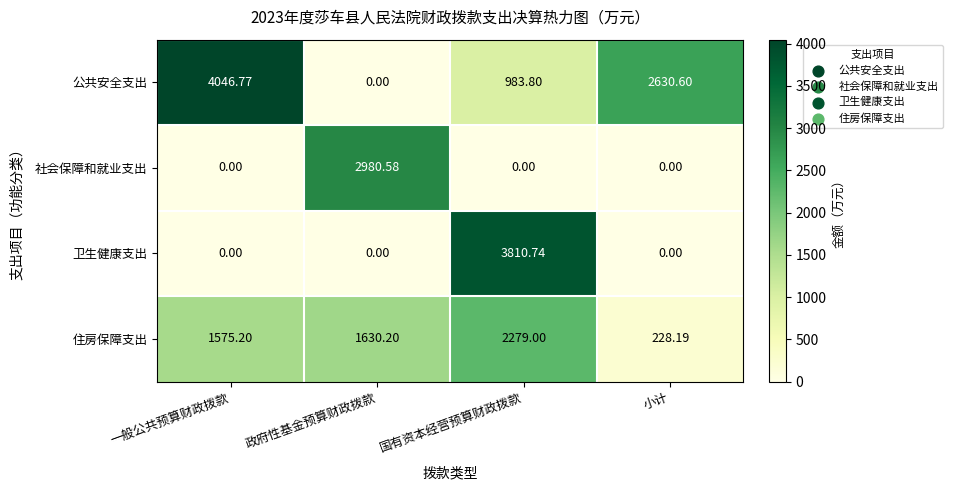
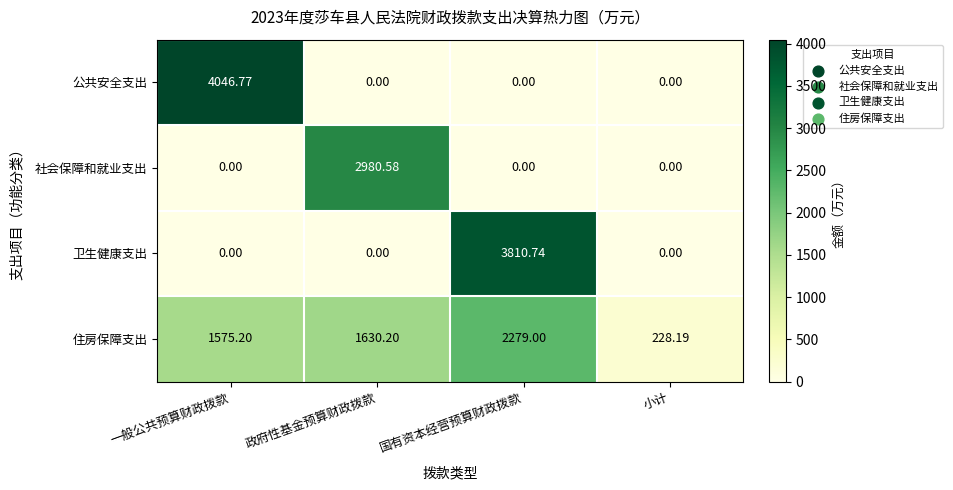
公共安全支出, 国有资本经营预算财政拨款: 983.80 -> 0.00
公共安全支出, 小计: 2630.60 -> 0.00
